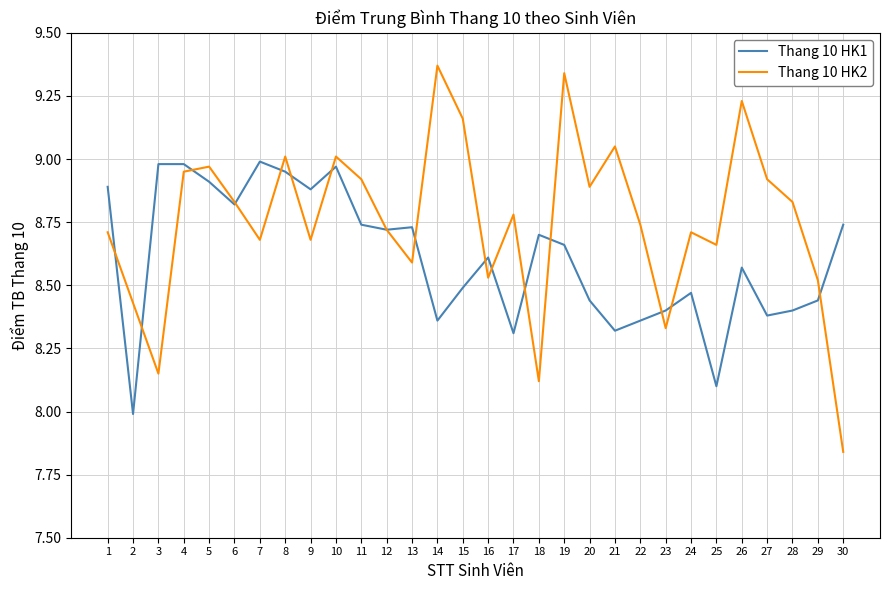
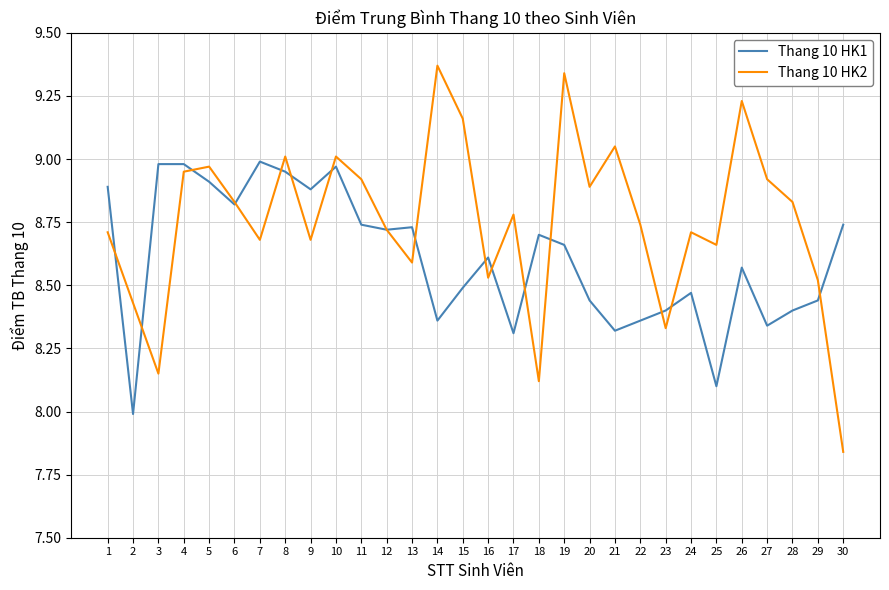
Thang 10 HK1, 27: 8.38 -> 8.34
